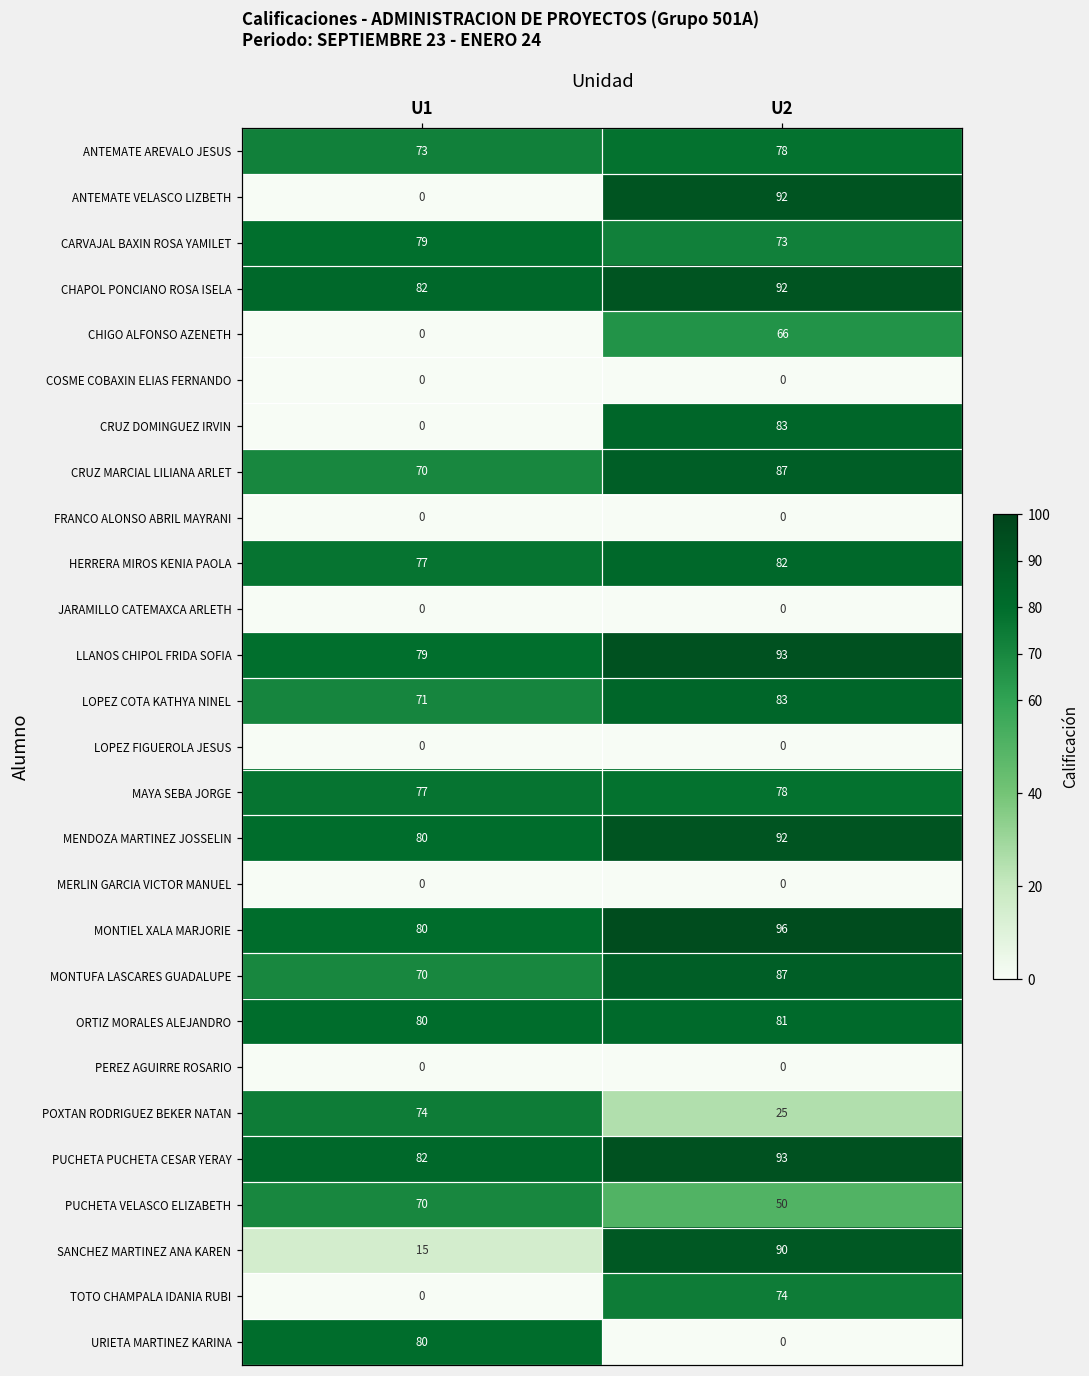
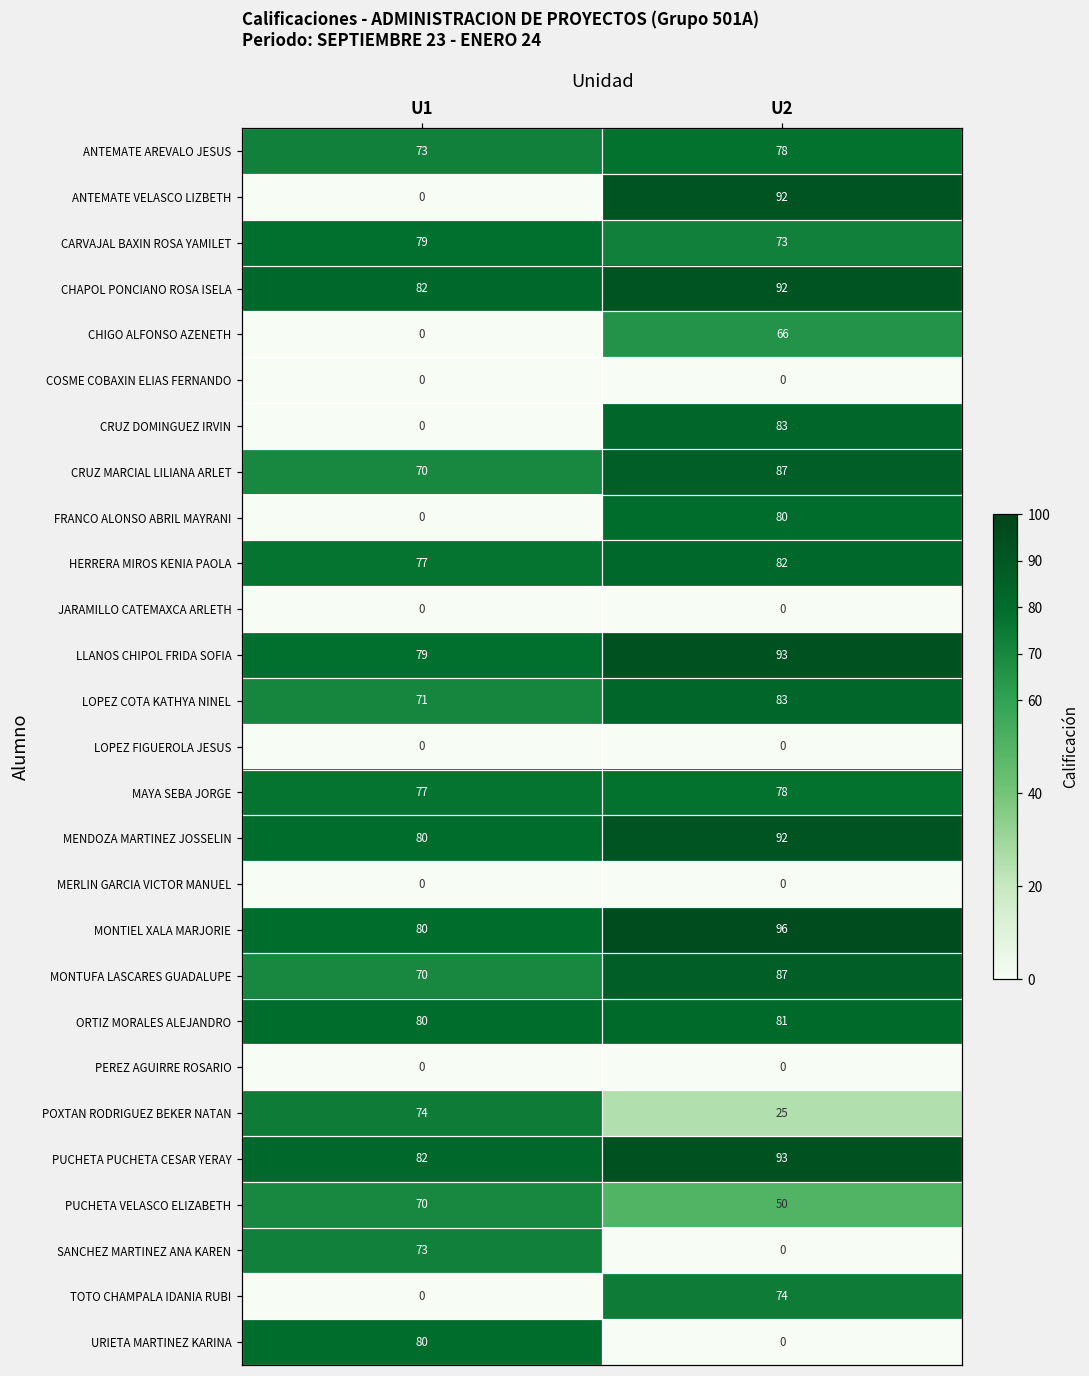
FRANCO ALONSO ABRIL MAYRANI, U2: 0 -> 80
SANCHEZ MARTINEZ ANA KAREN, U1: 15 -> 73
SANCHEZ MARTINEZ ANA KAREN, U2: 90 -> 0
